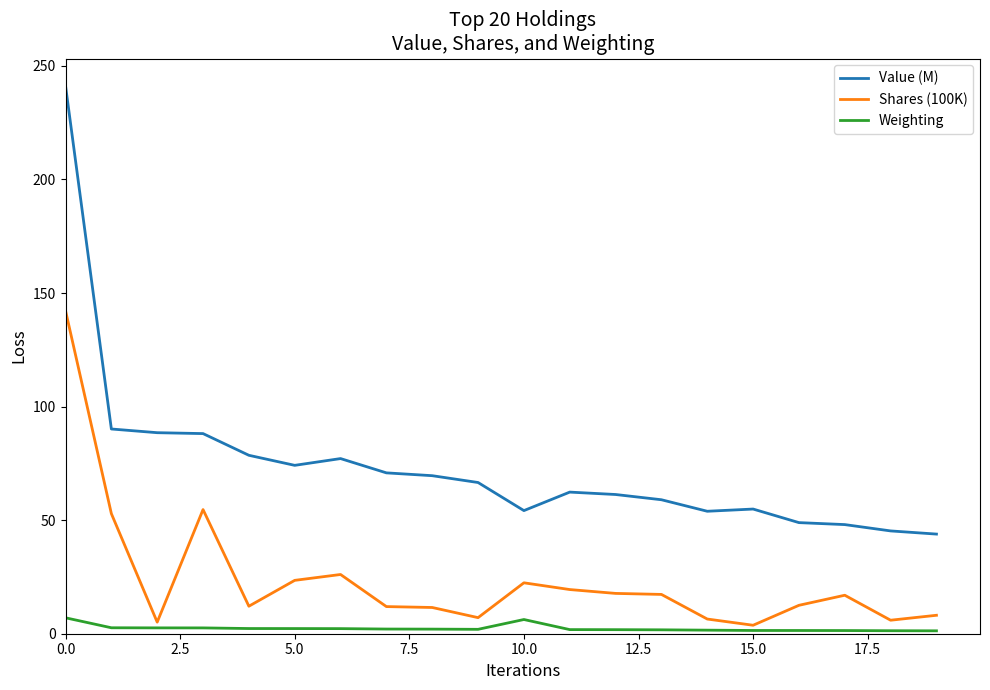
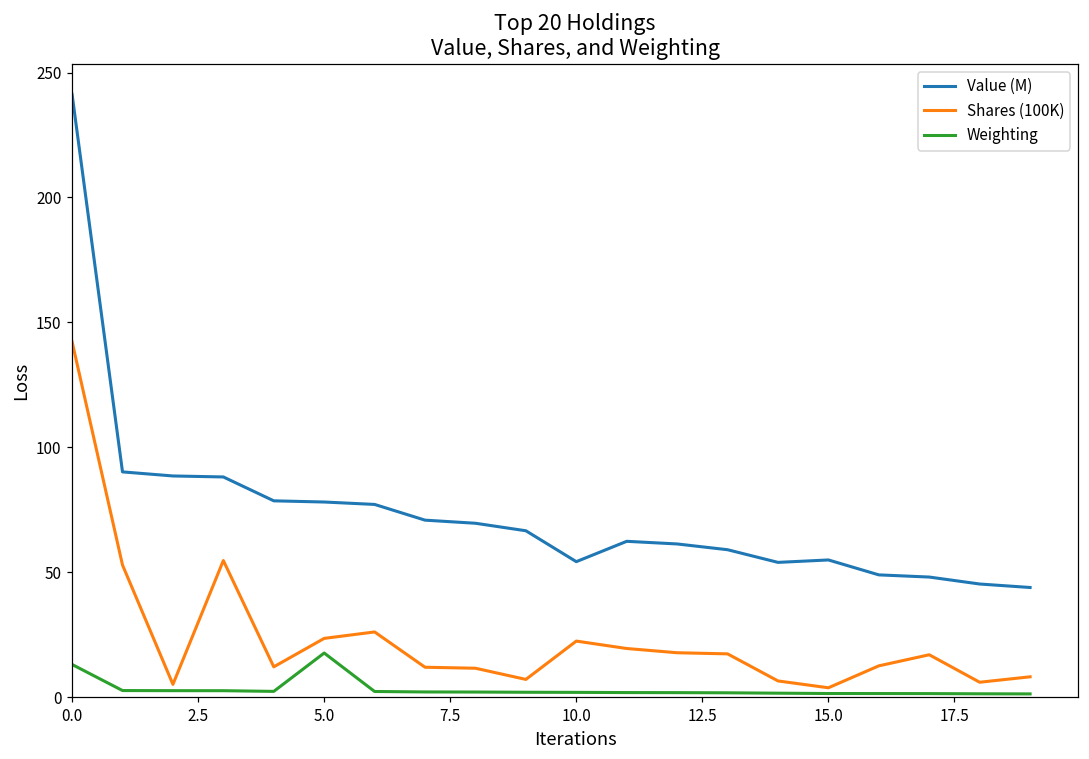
Weighting, 0.0: 7 -> 13
Value (M), 5.0: 74 -> 78
Weighting, 5.0: 2 -> 18
Weighting, 10.0: 6 -> 2
